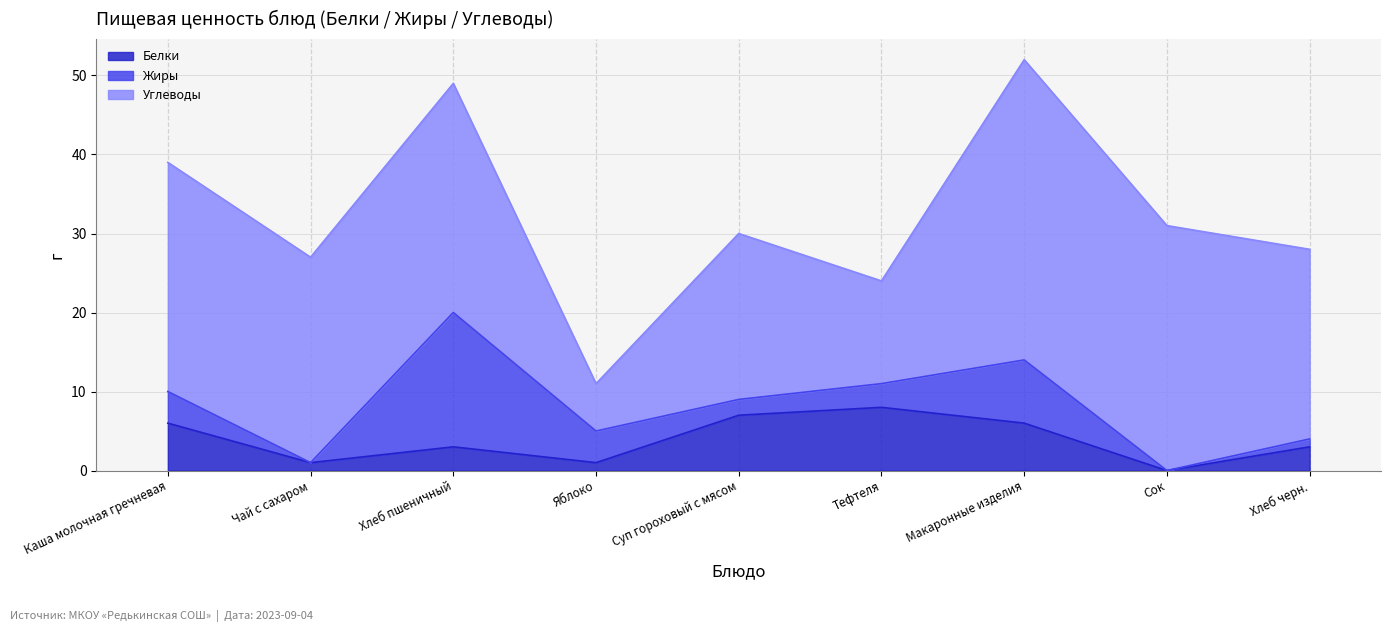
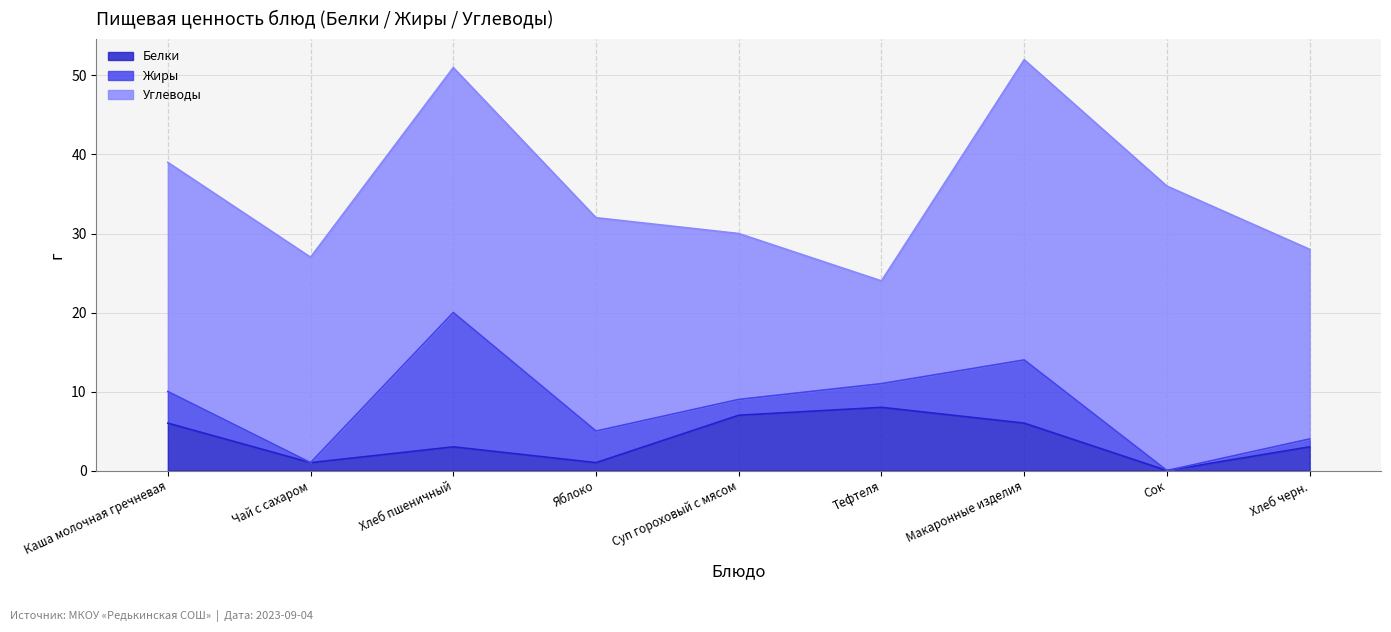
Углеводы, Хлеб пшеничный: 29 -> 31
Углеводы, Яблоко: 6 -> 27
Углеводы, Сок: 31 -> 36
